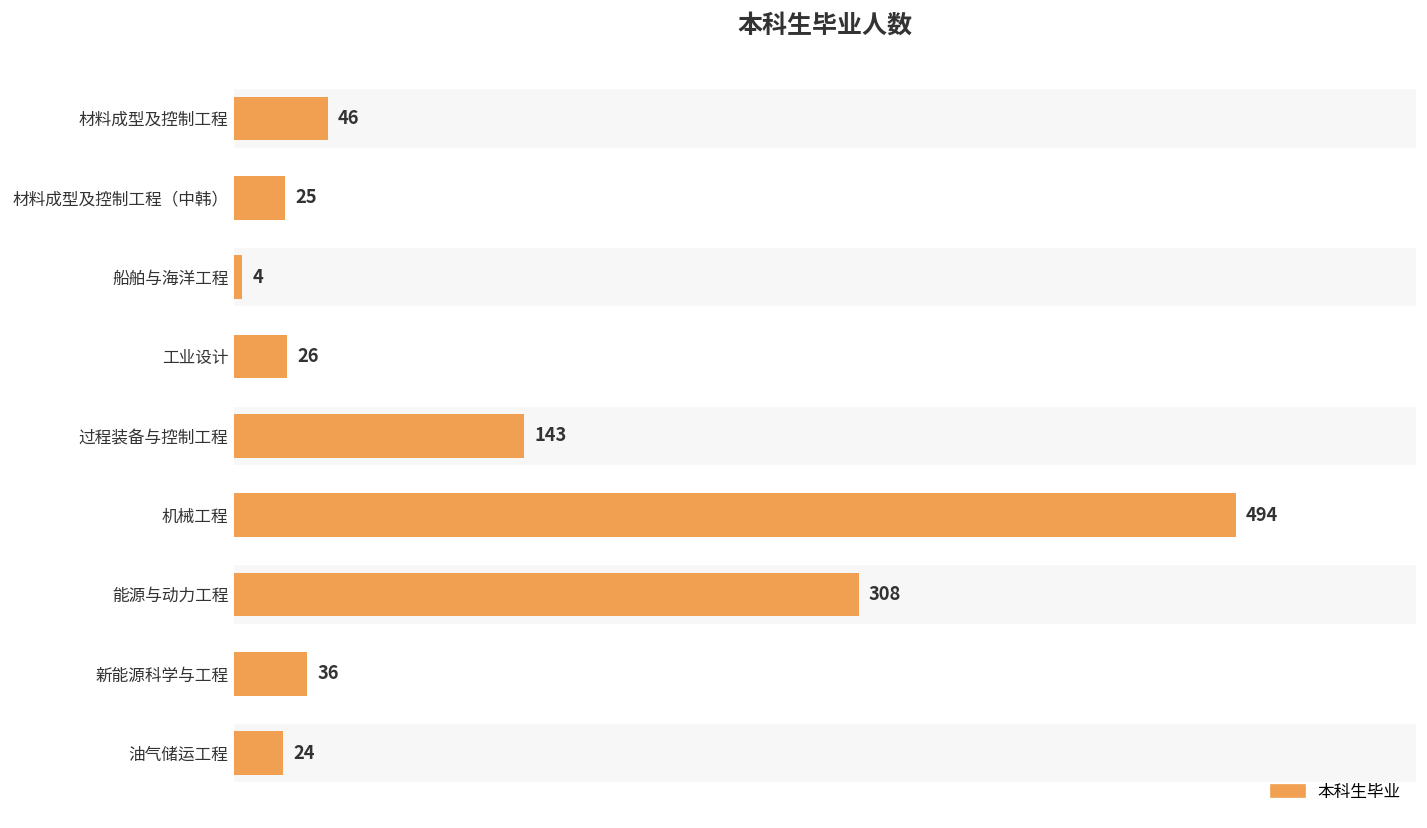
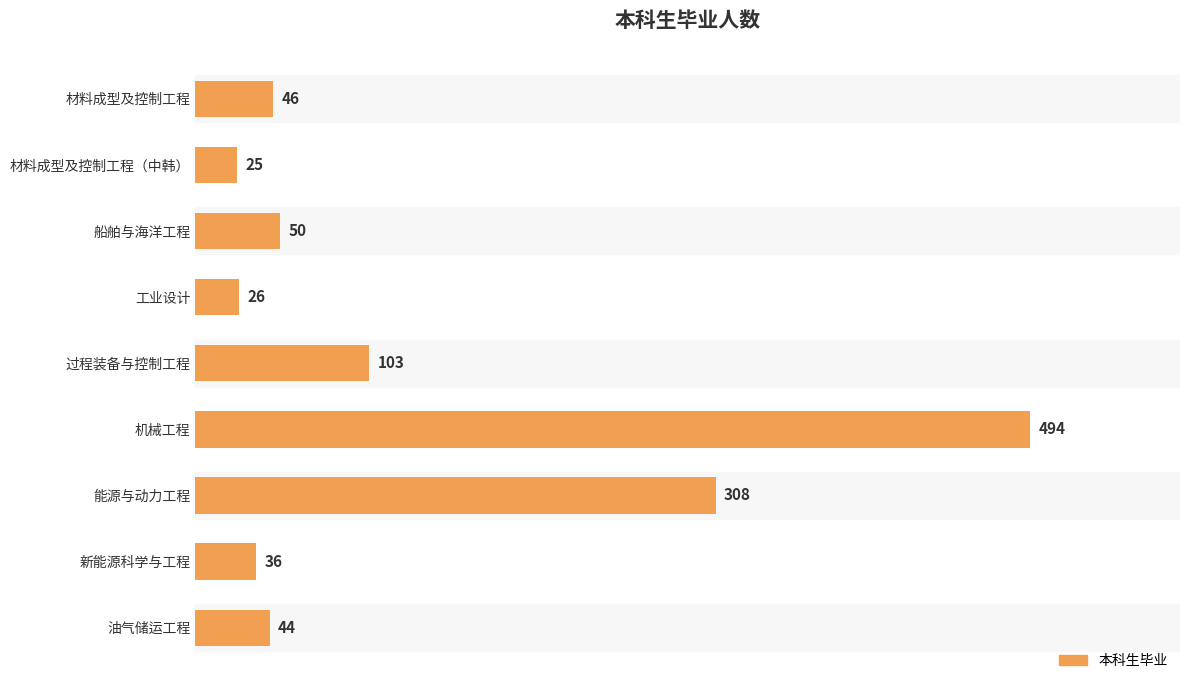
船舶与海洋工程: 4 -> 50
过程装备与控制工程: 143 -> 103
油气储运工程: 24 -> 44
